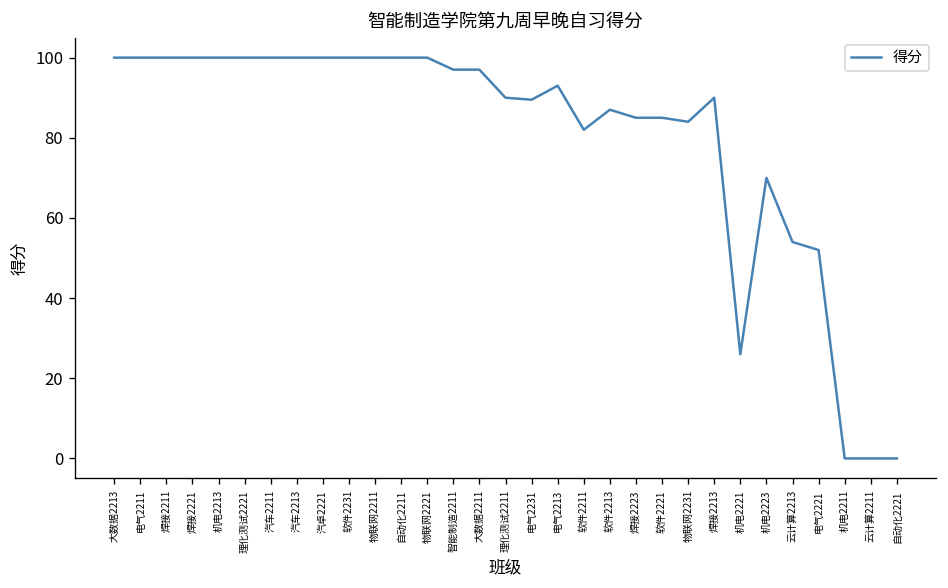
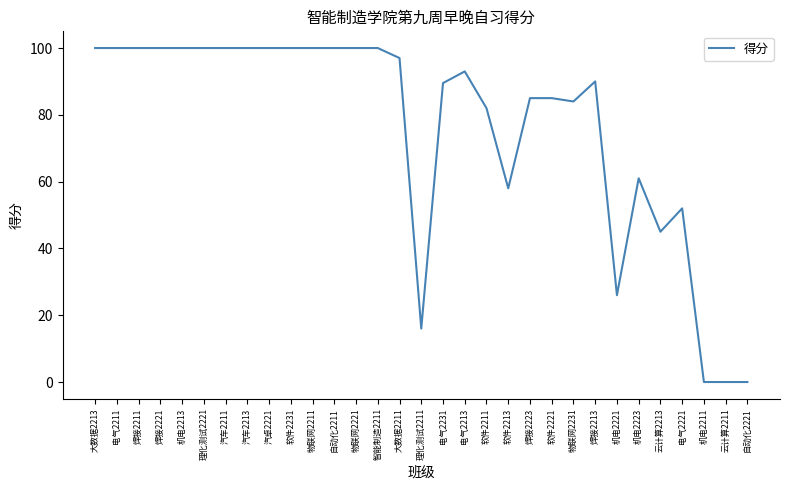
智能制造2211: 97 -> 100
理化测试2211: 90 -> 16
软件2213: 87 -> 58
机电2223: 70 -> 61
云计算2213: 54 -> 45
